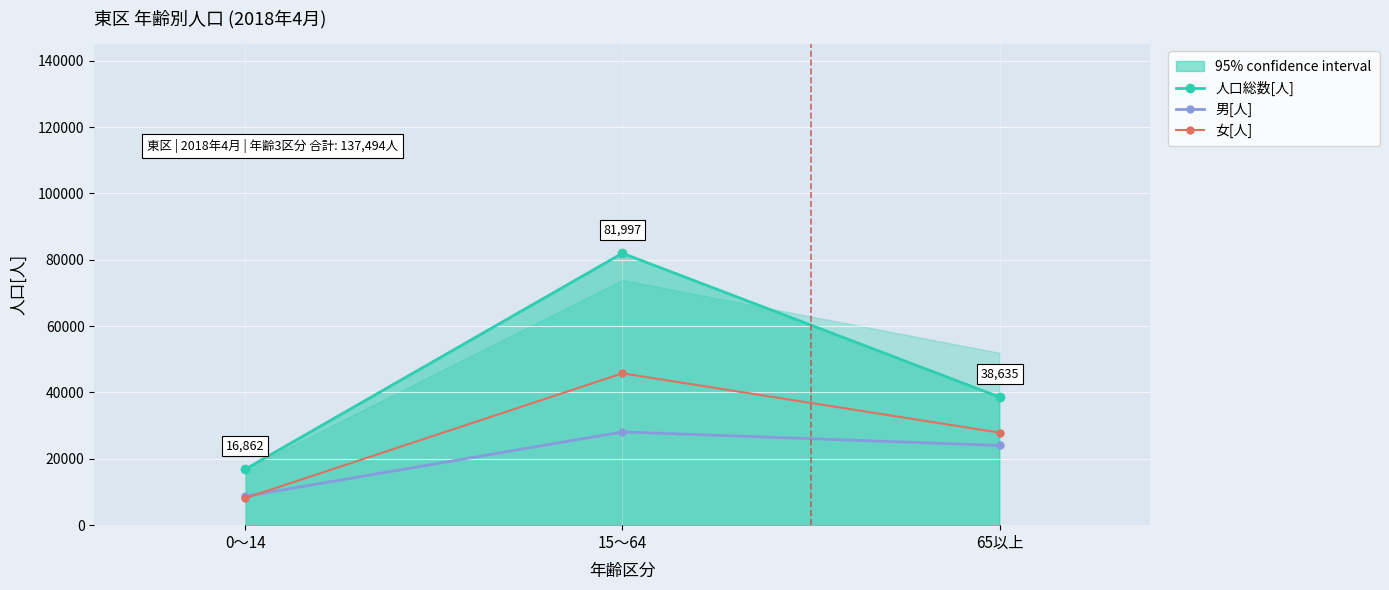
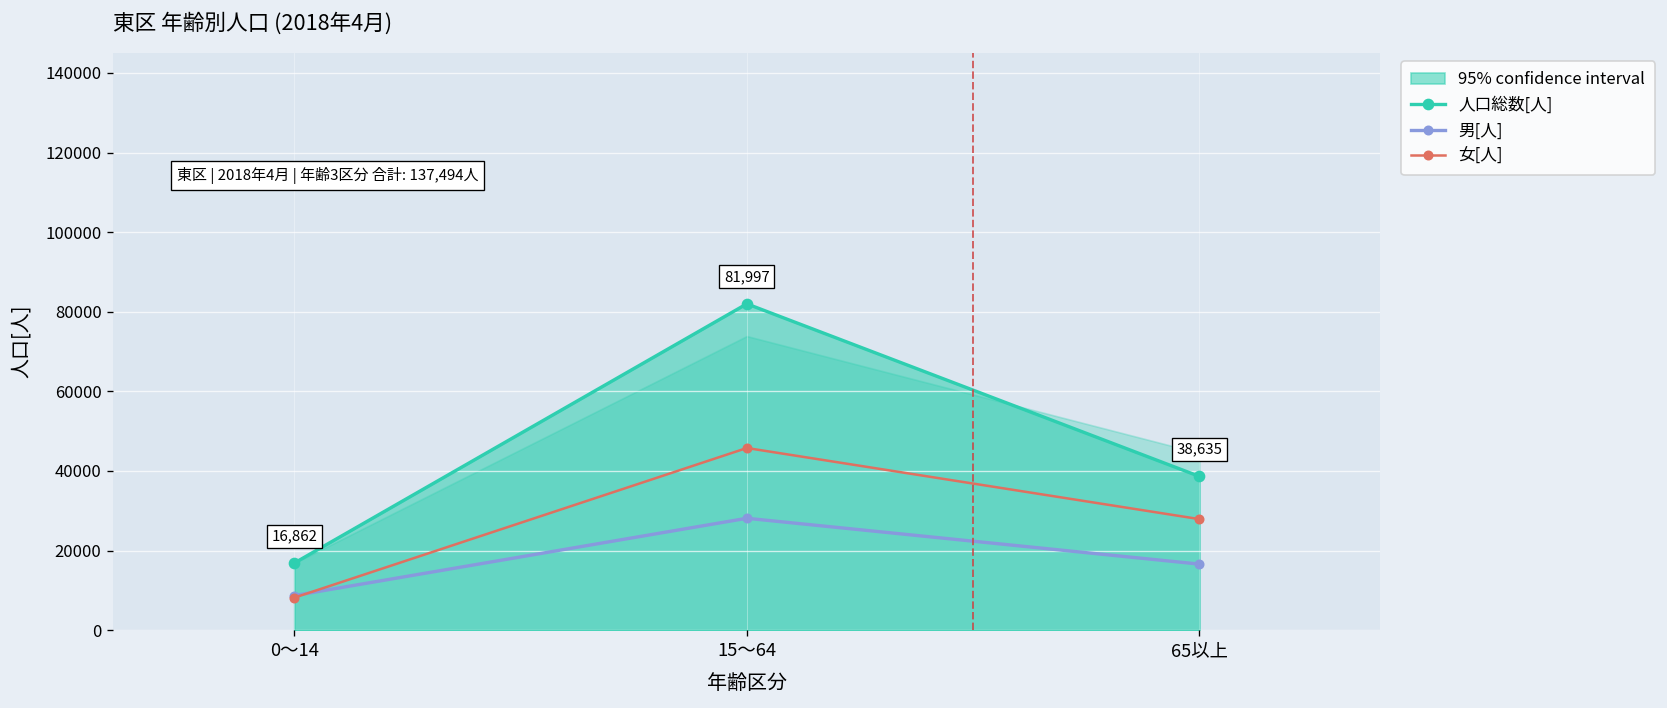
男[人], 65以上: 24000 -> 17000
